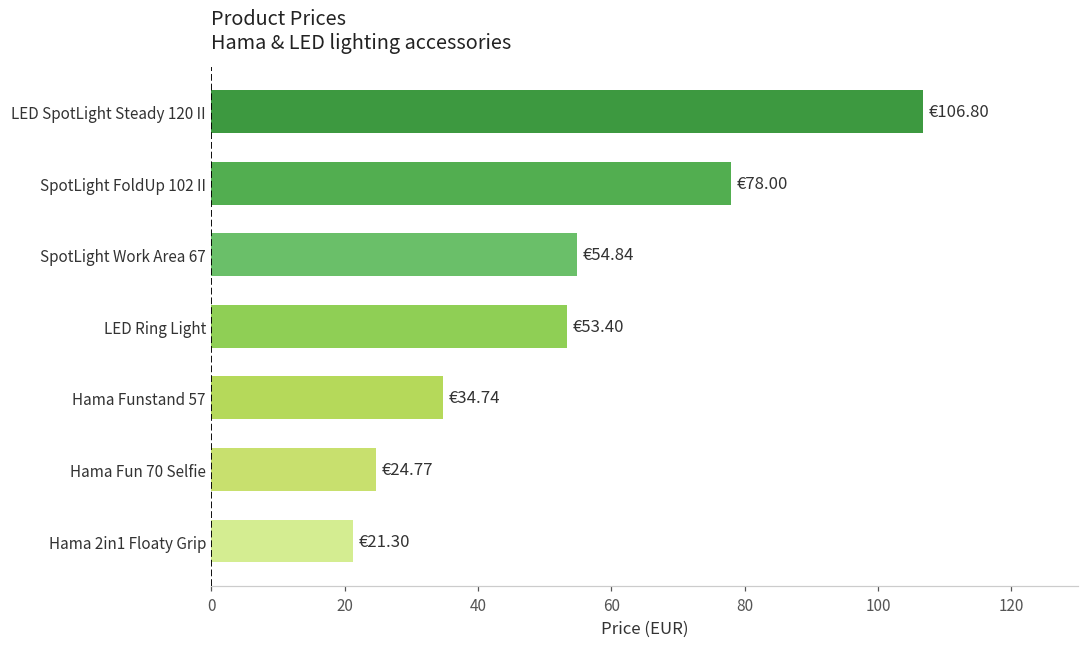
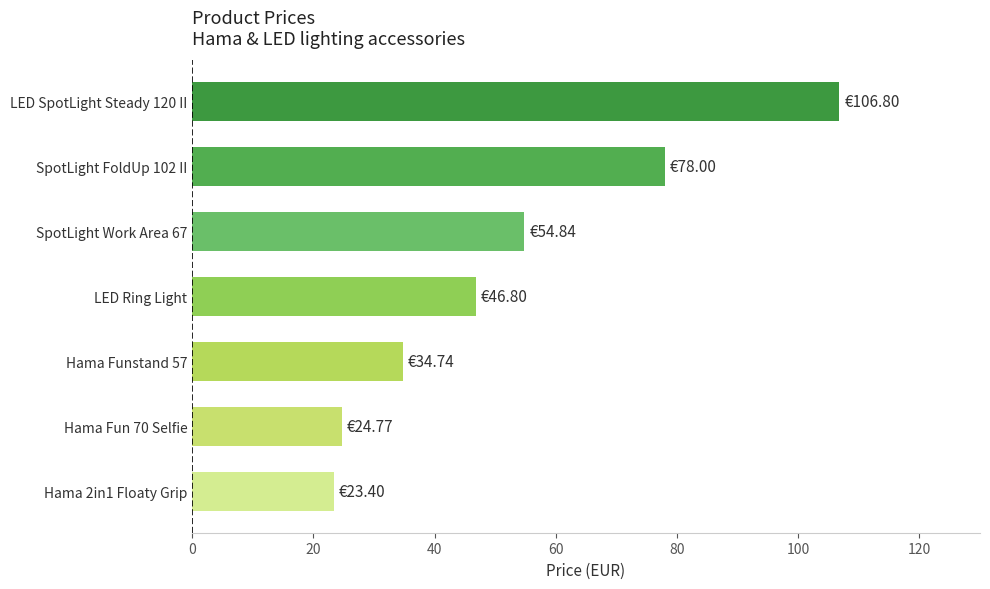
LED Ring Light: €53.40 -> €46.80
Hama 2in1 Floaty Grip: €21.30 -> €23.40
